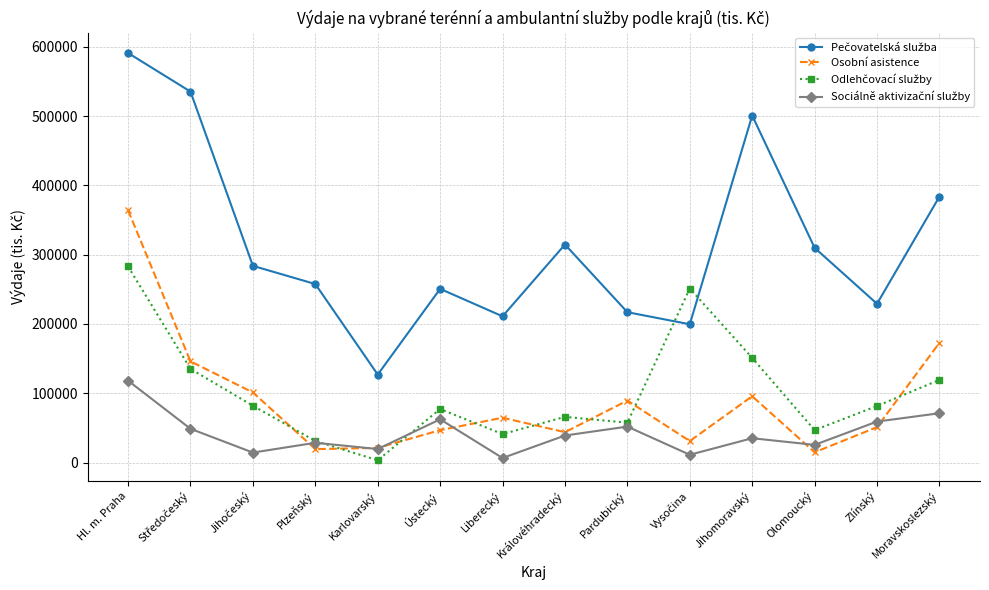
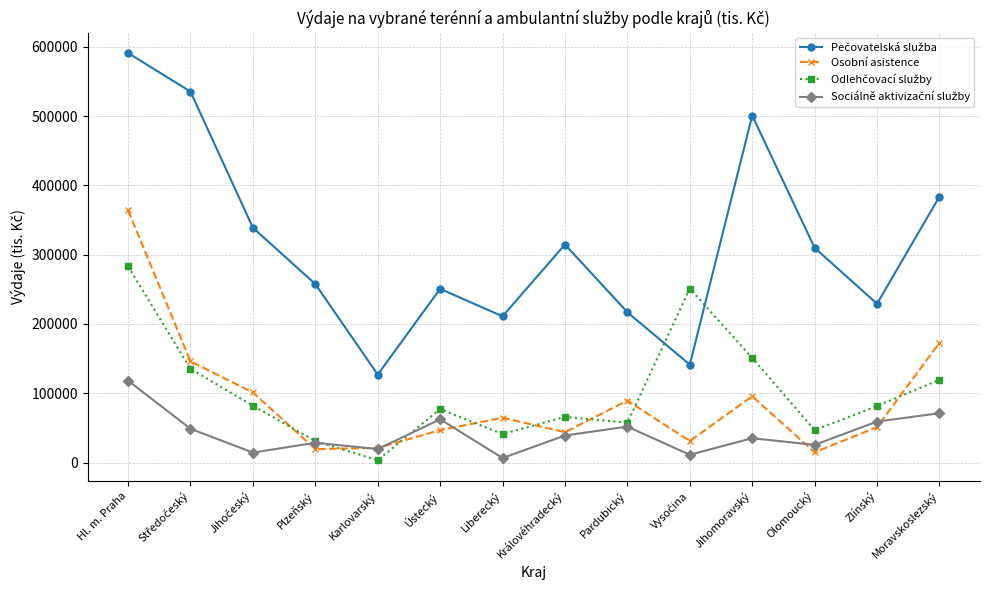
Pečovatelská služba, Jihočeský: 280000 -> 340000
Pečovatelská služba, Vysočina: 200000 -> 140000
